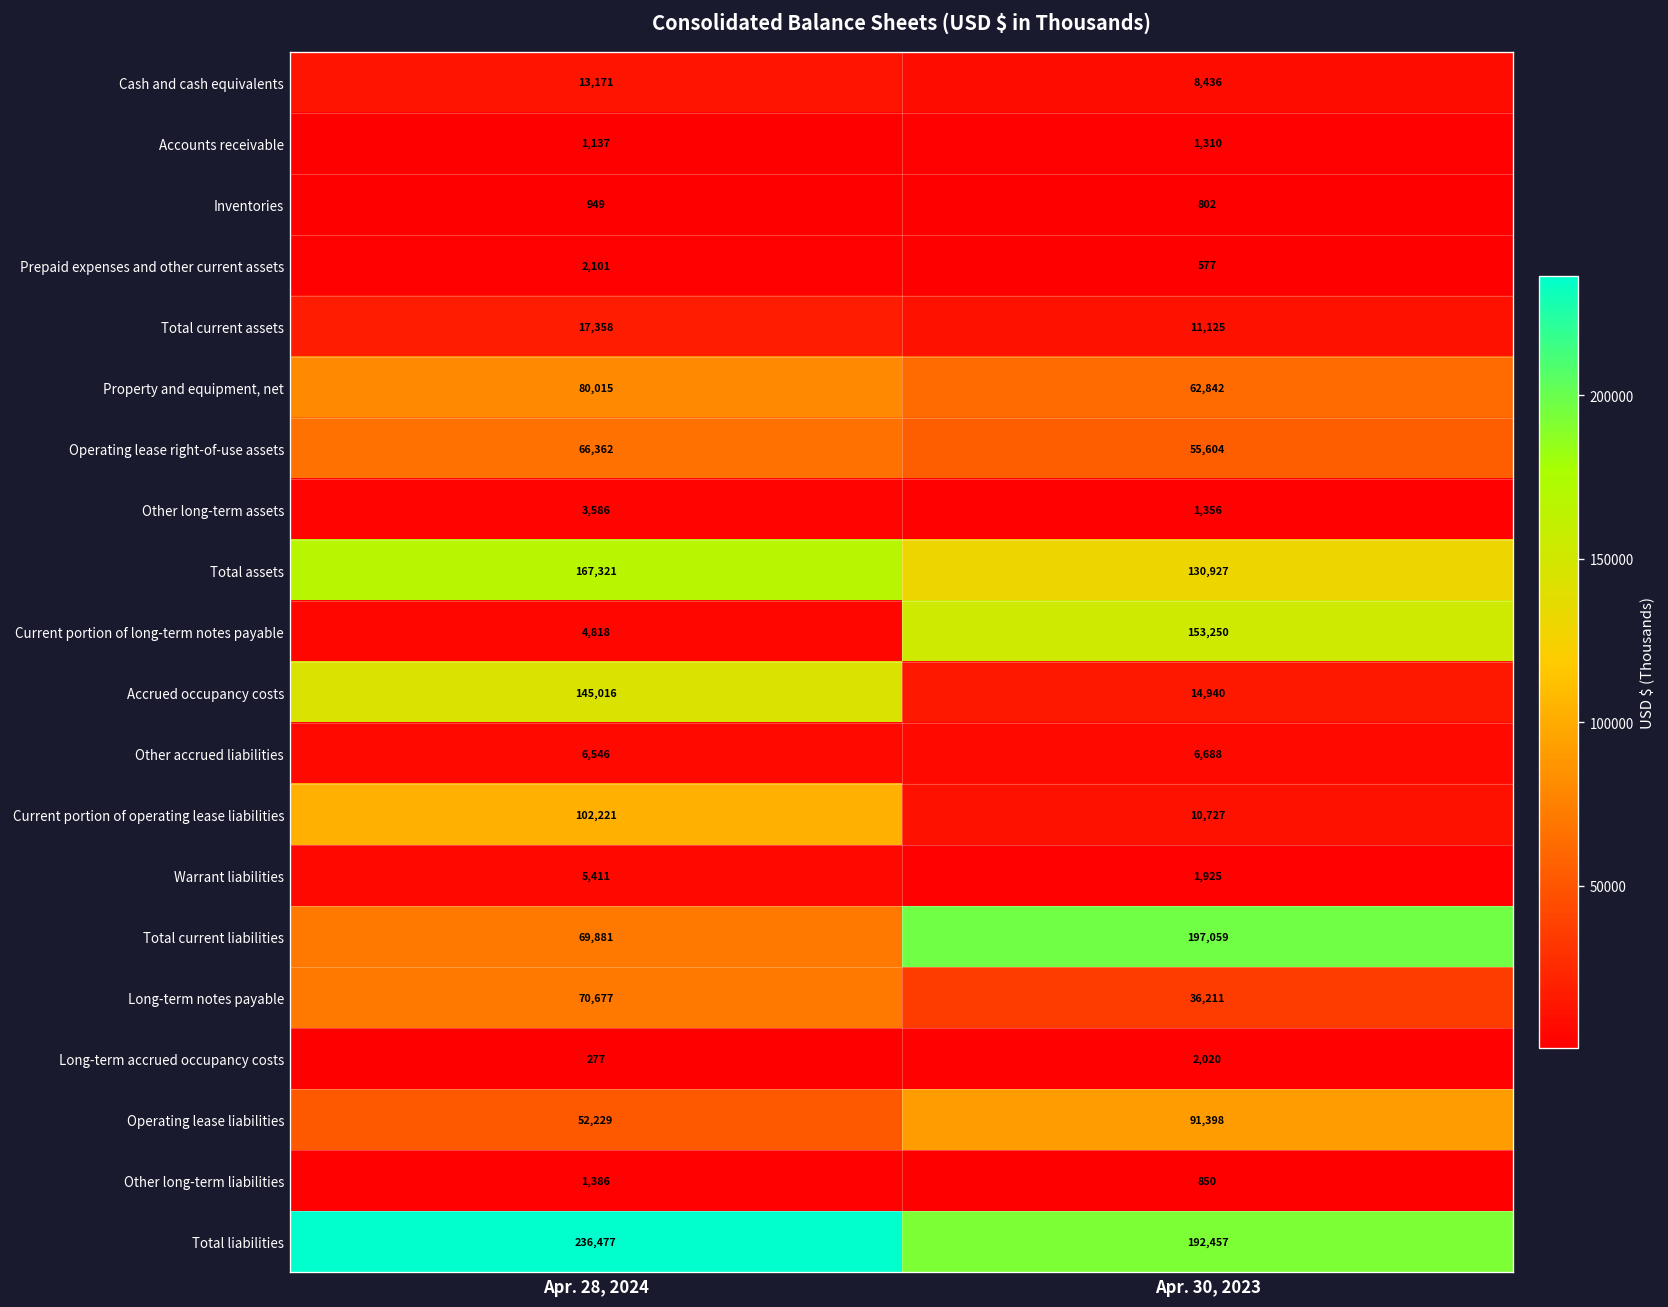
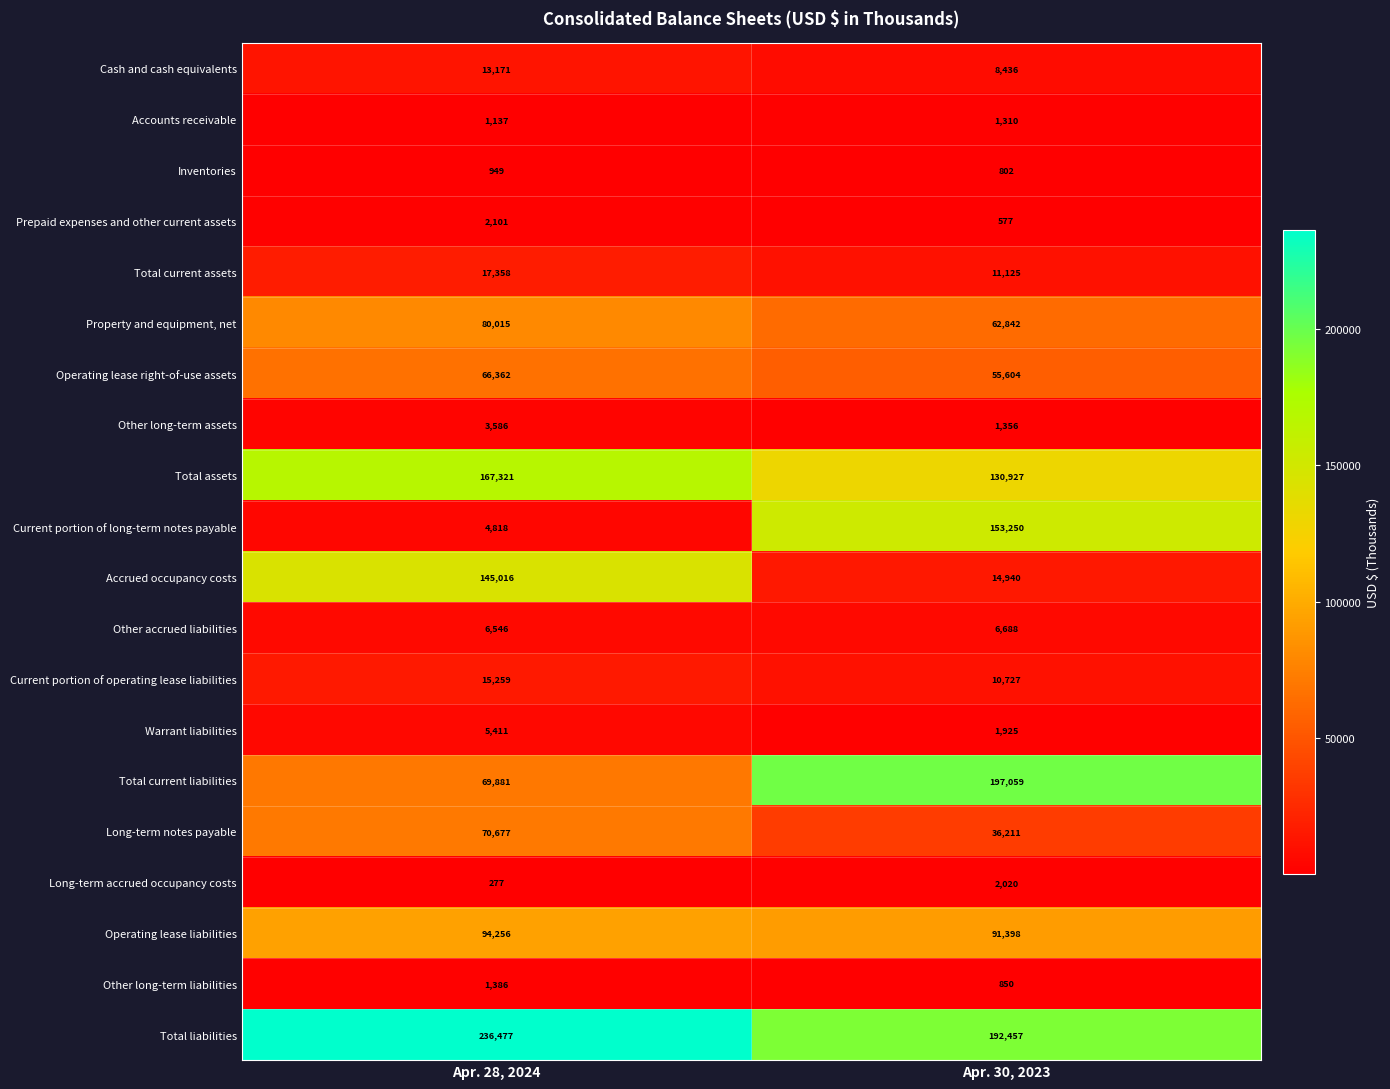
Current portion of operating lease liabilities, Apr. 28, 2024: 102,221 -> 15,259
Operating lease liabilities, Apr. 28, 2024: 52,229 -> 94,256
